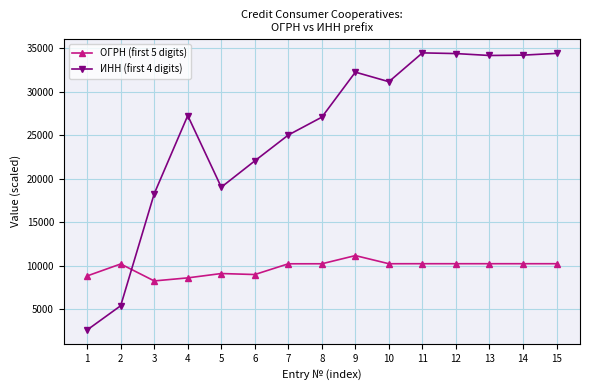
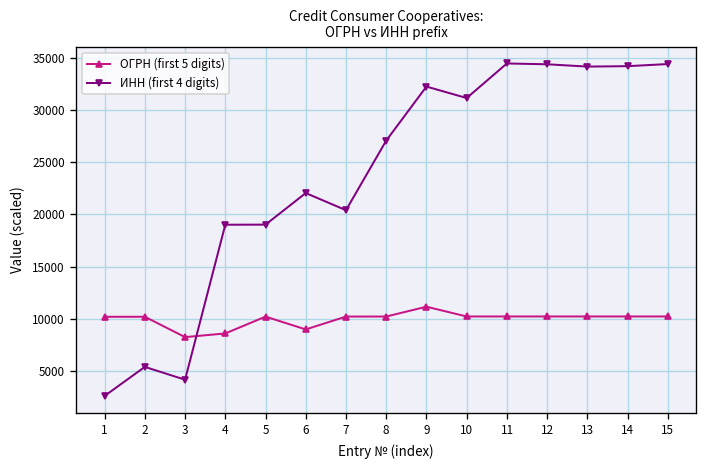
ОГРН (first 5 digits), 1: 9000 -> 10000
ИНН (first 4 digits), 3: 18000 -> 4000
ИНН (first 4 digits), 4: 27000 -> 19000
ОГРН (first 5 digits), 5: 9000 -> 10000
ИНН (first 4 digits), 7: 25000 -> 20000
